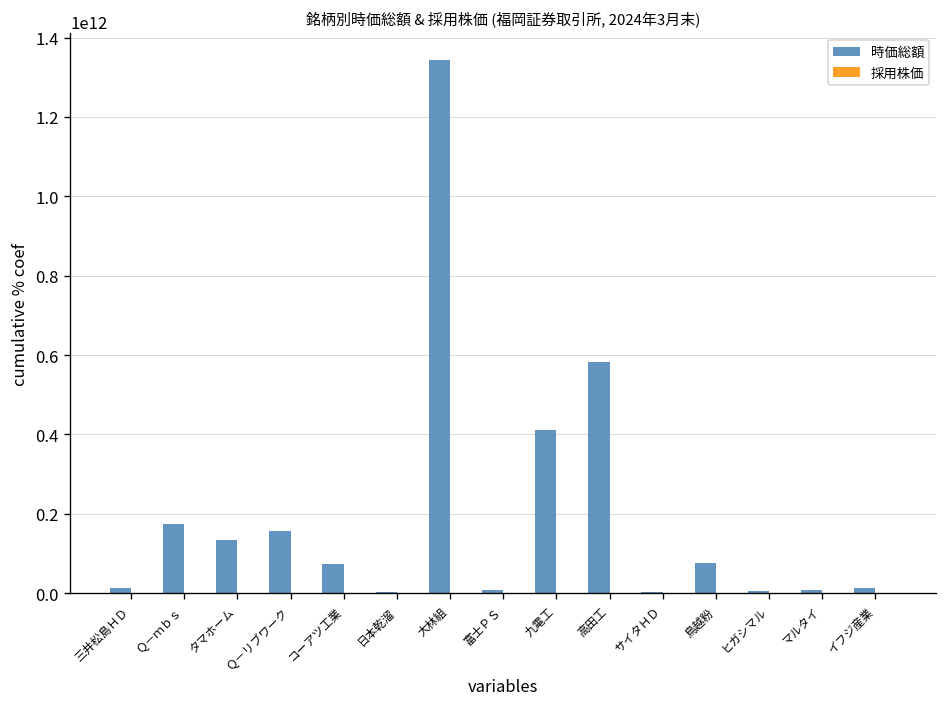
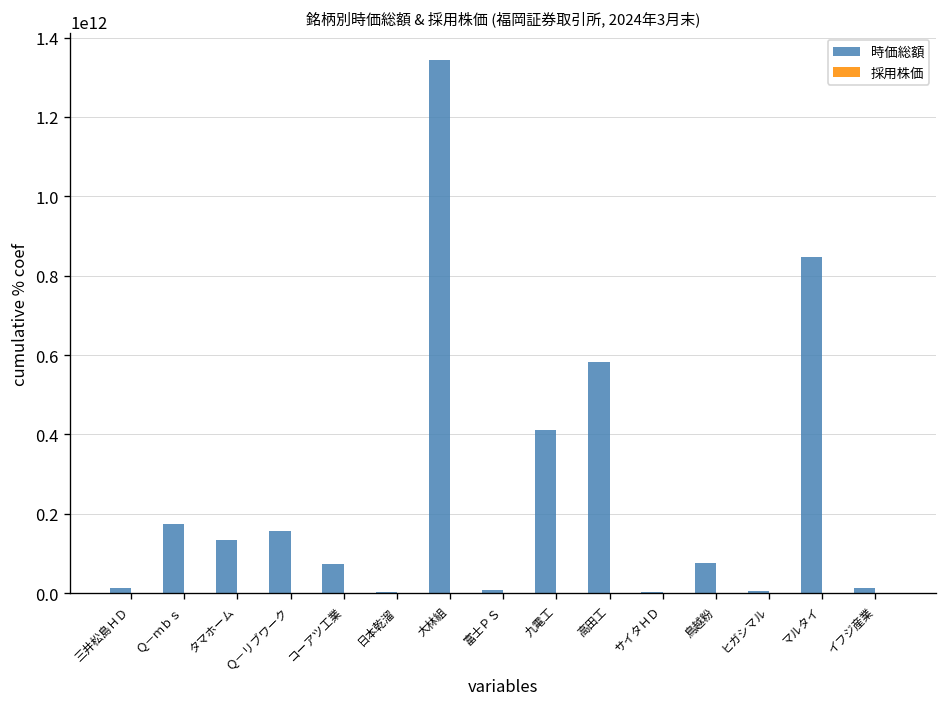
時価総額, マルタイ: 10000000000 -> 850000000000
